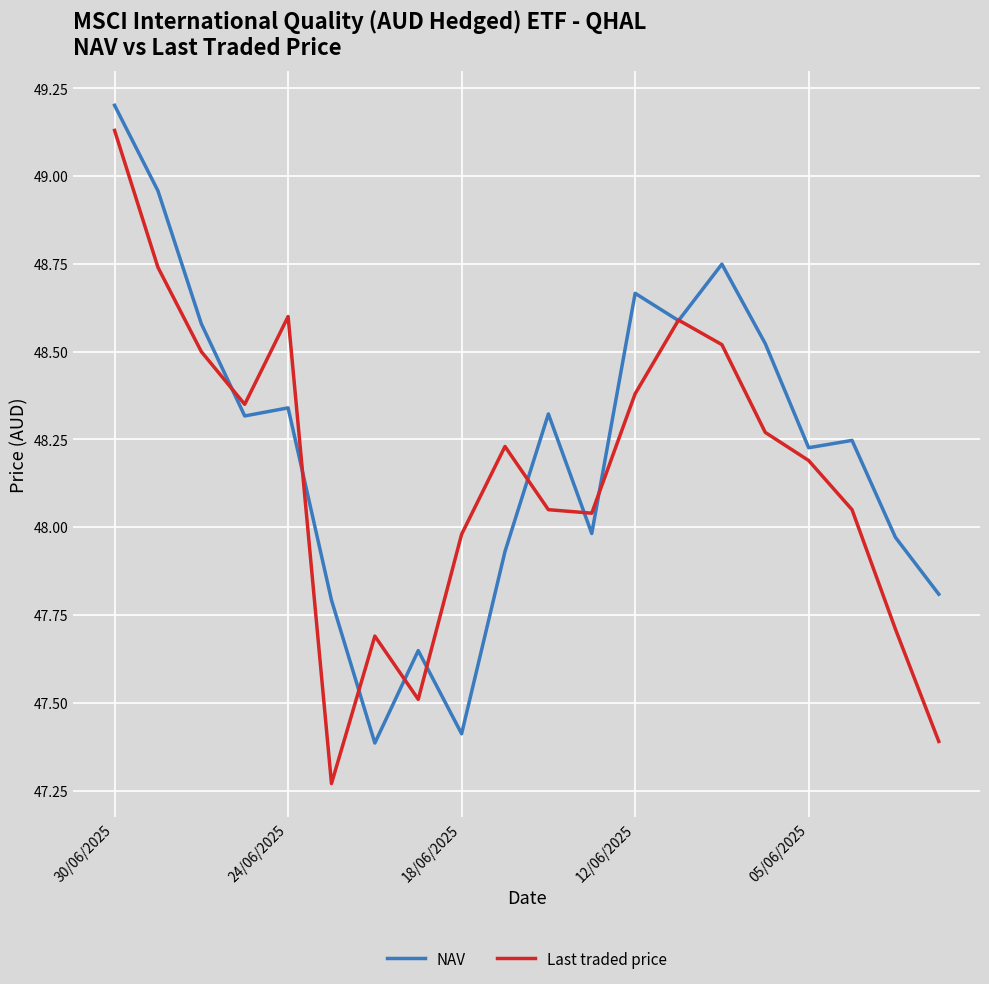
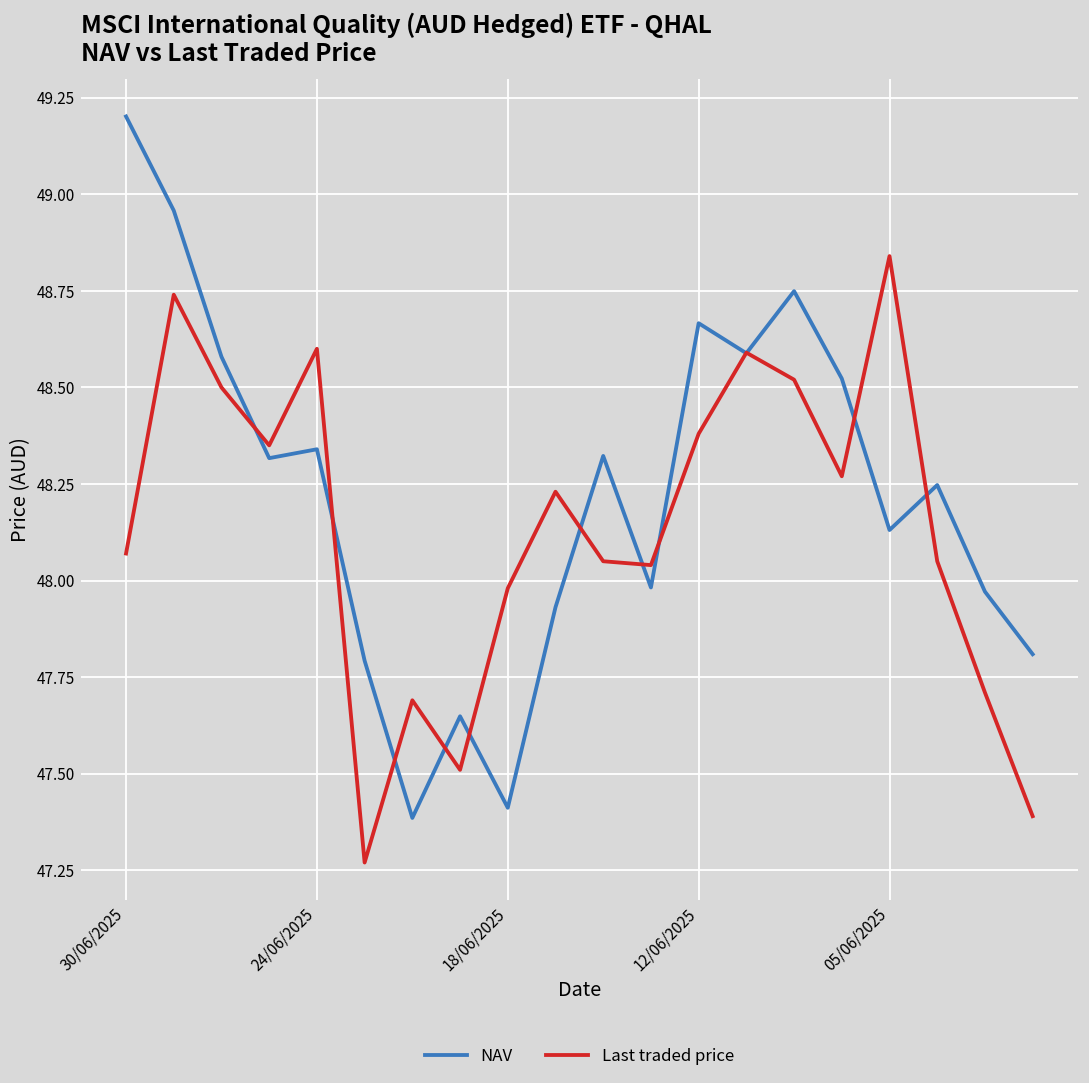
Last traded price, 30/06/2025: 49.13 -> 48.07
NAV, 05/06/2025: 48.23 -> 48.13
Last traded price, 05/06/2025: 48.19 -> 48.84
